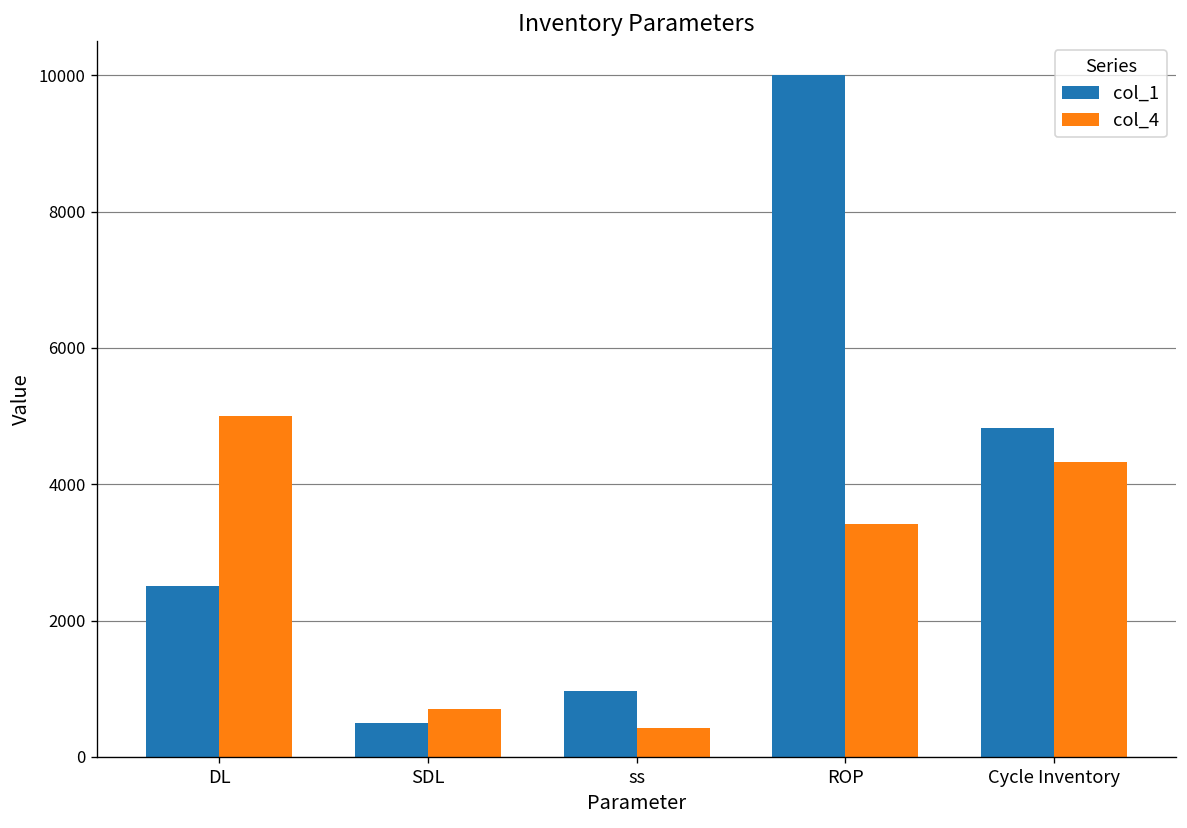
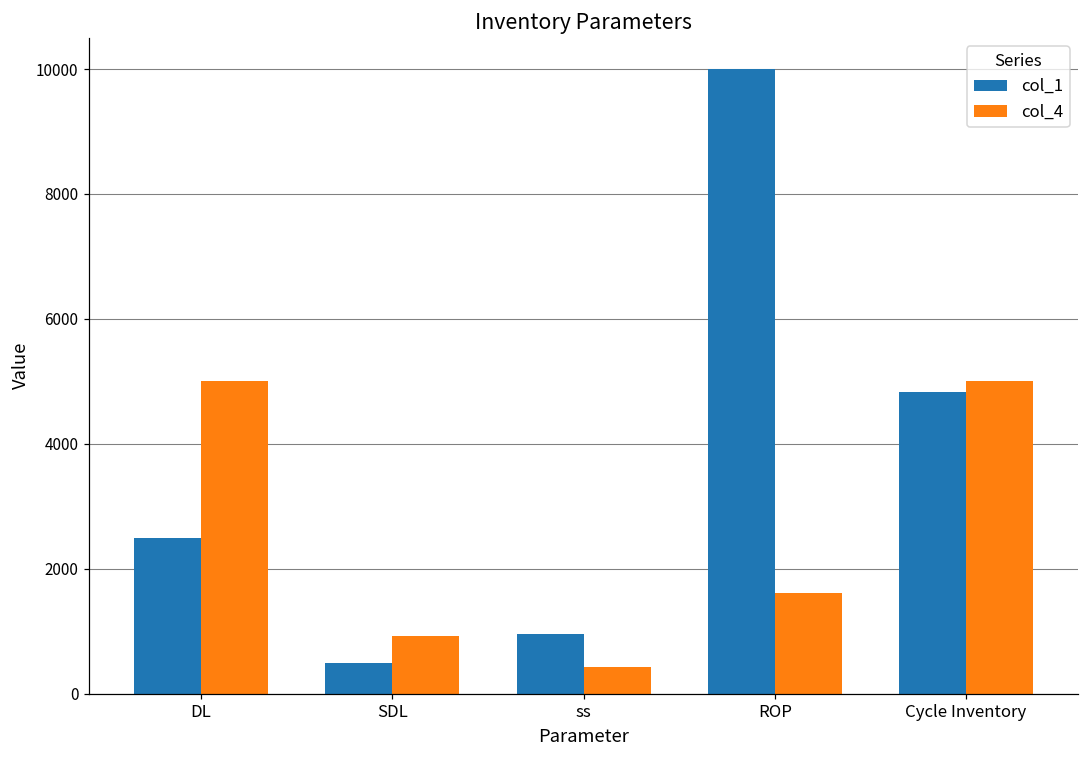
col_4, SDL: 700 -> 900
col_4, ROP: 3400 -> 1600
col_4, Cycle Inventory: 4300 -> 5000
